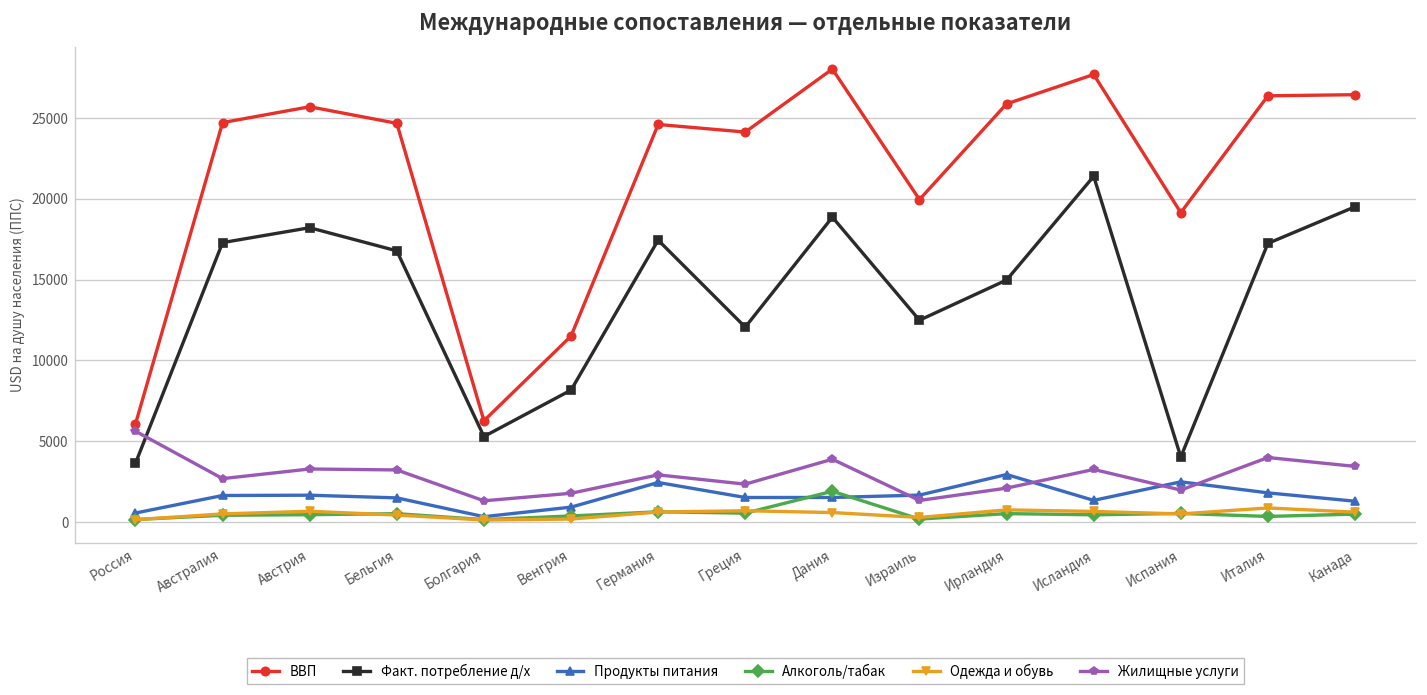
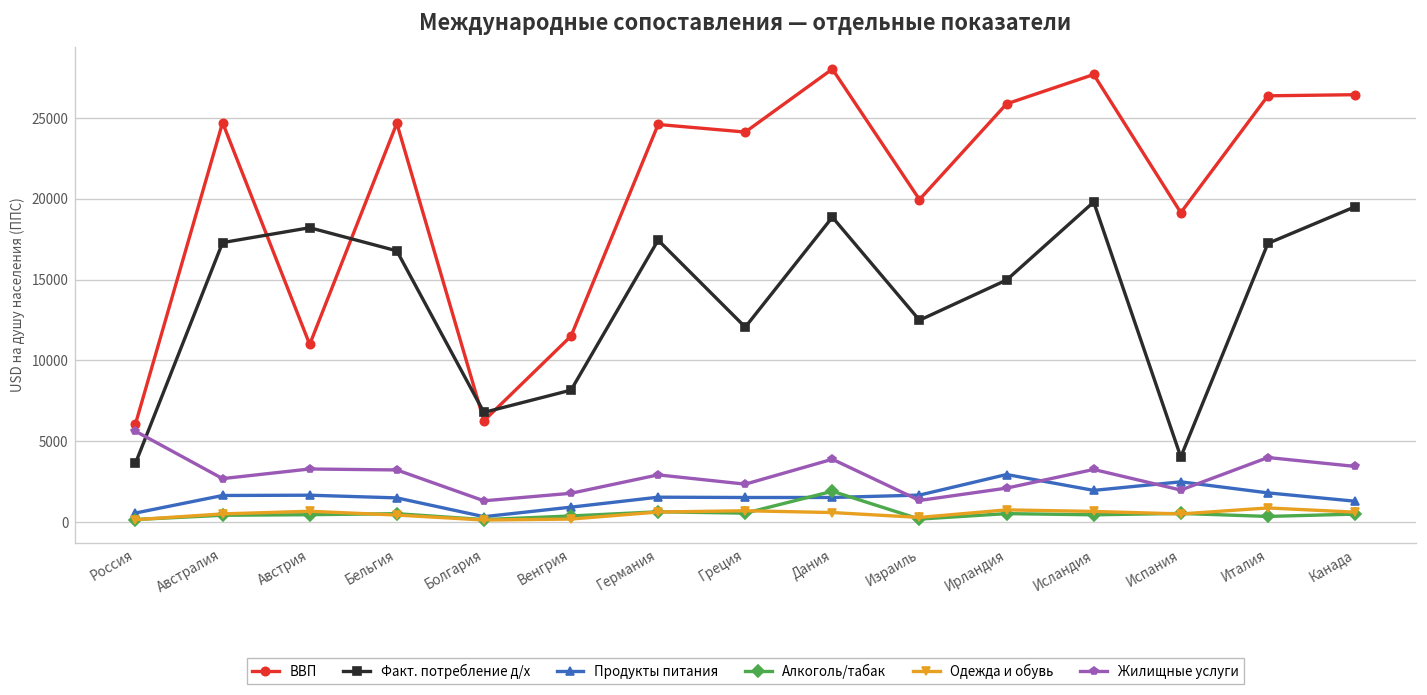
ВВП, Австрия: 25700 -> 11000
Факт. потребление д/х, Болгария: 5300 -> 6800
Продукты питания, Германия: 2400 -> 1500
Факт. потребление д/х, Исландия: 21400 -> 19800
Продукты питания, Исландия: 1300 -> 2000
